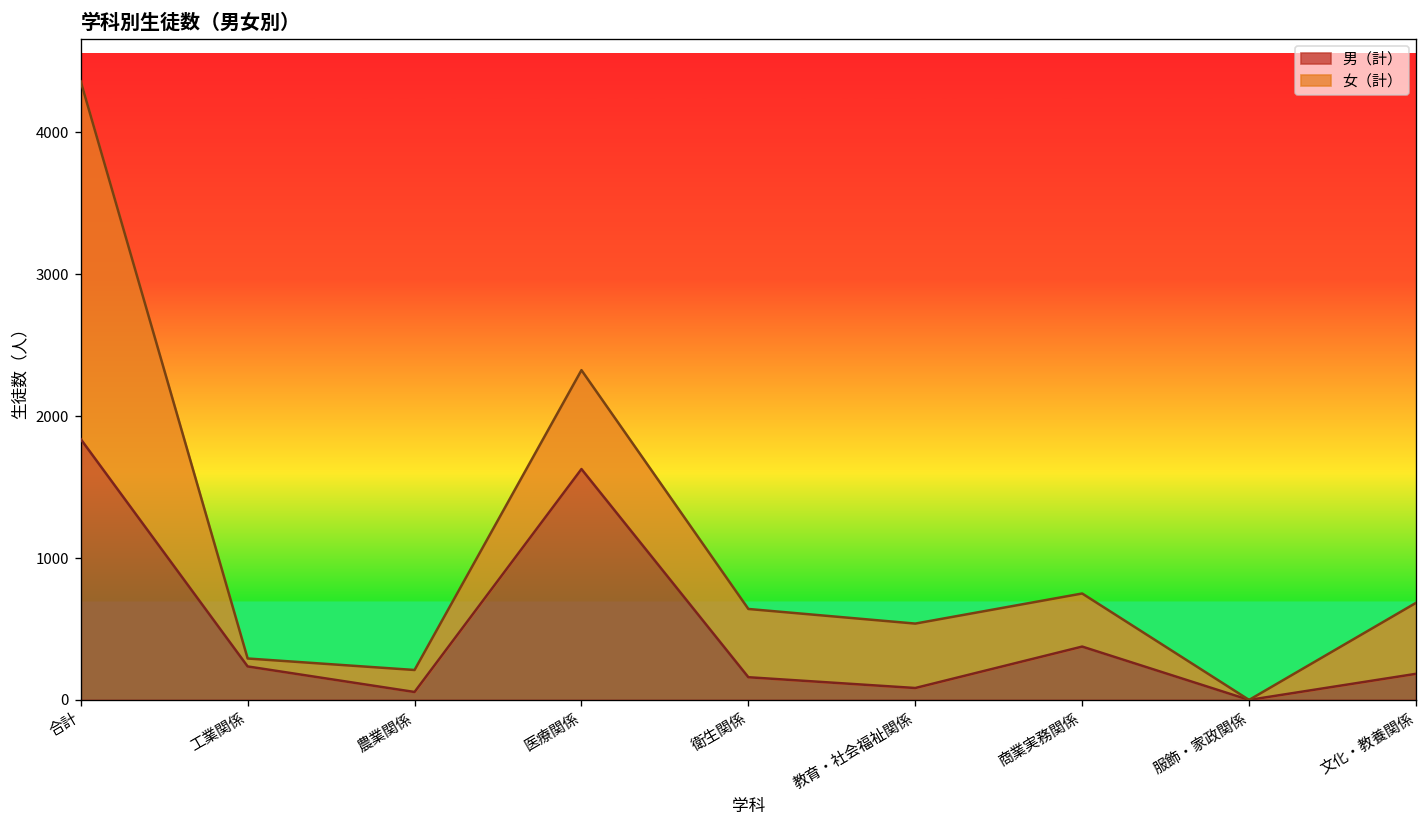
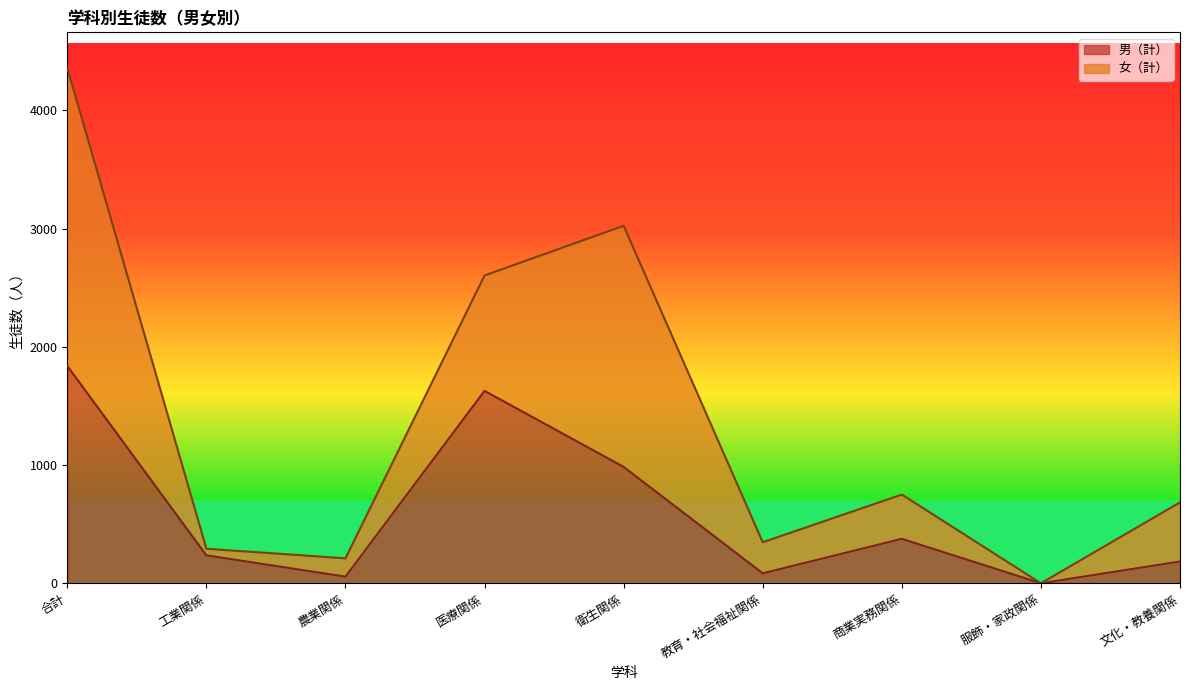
女（計）, 医療関係: 700 -> 980
男（計）, 衛生関係: 160 -> 980
女（計）, 衛生関係: 480 -> 2040
女（計）, 教育・社会福祉関係: 450 -> 260
